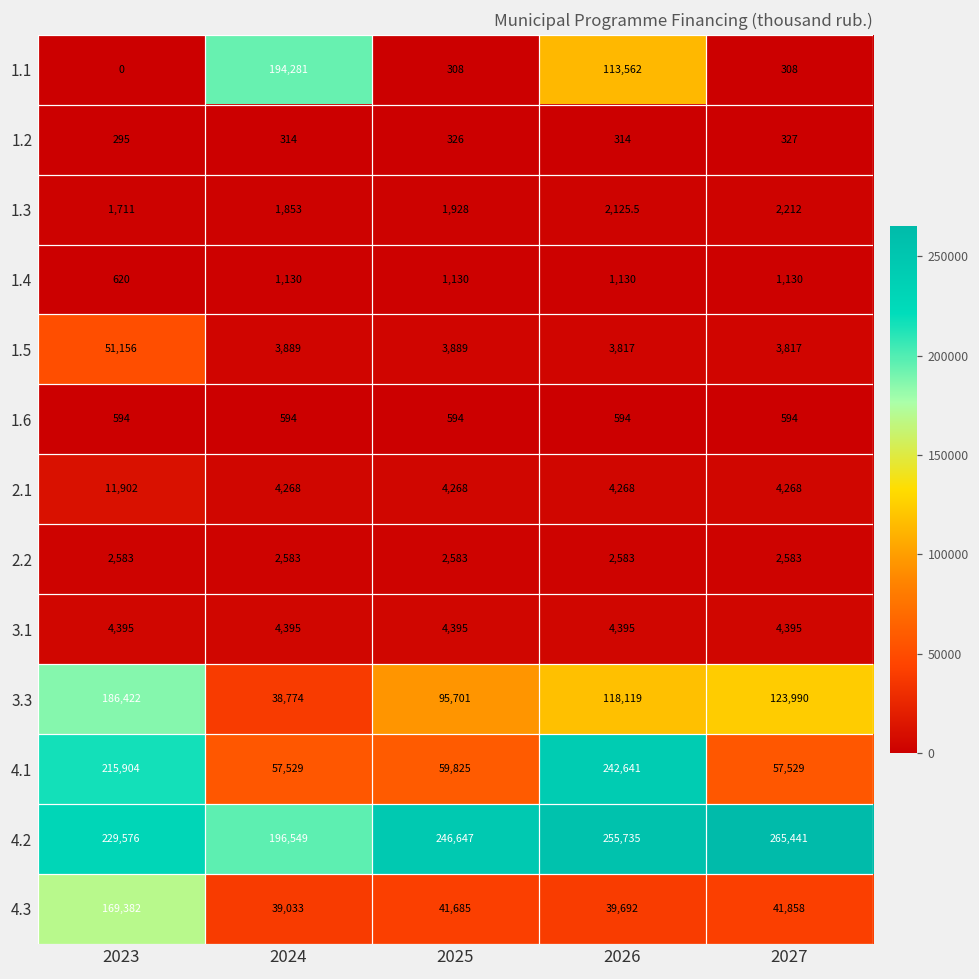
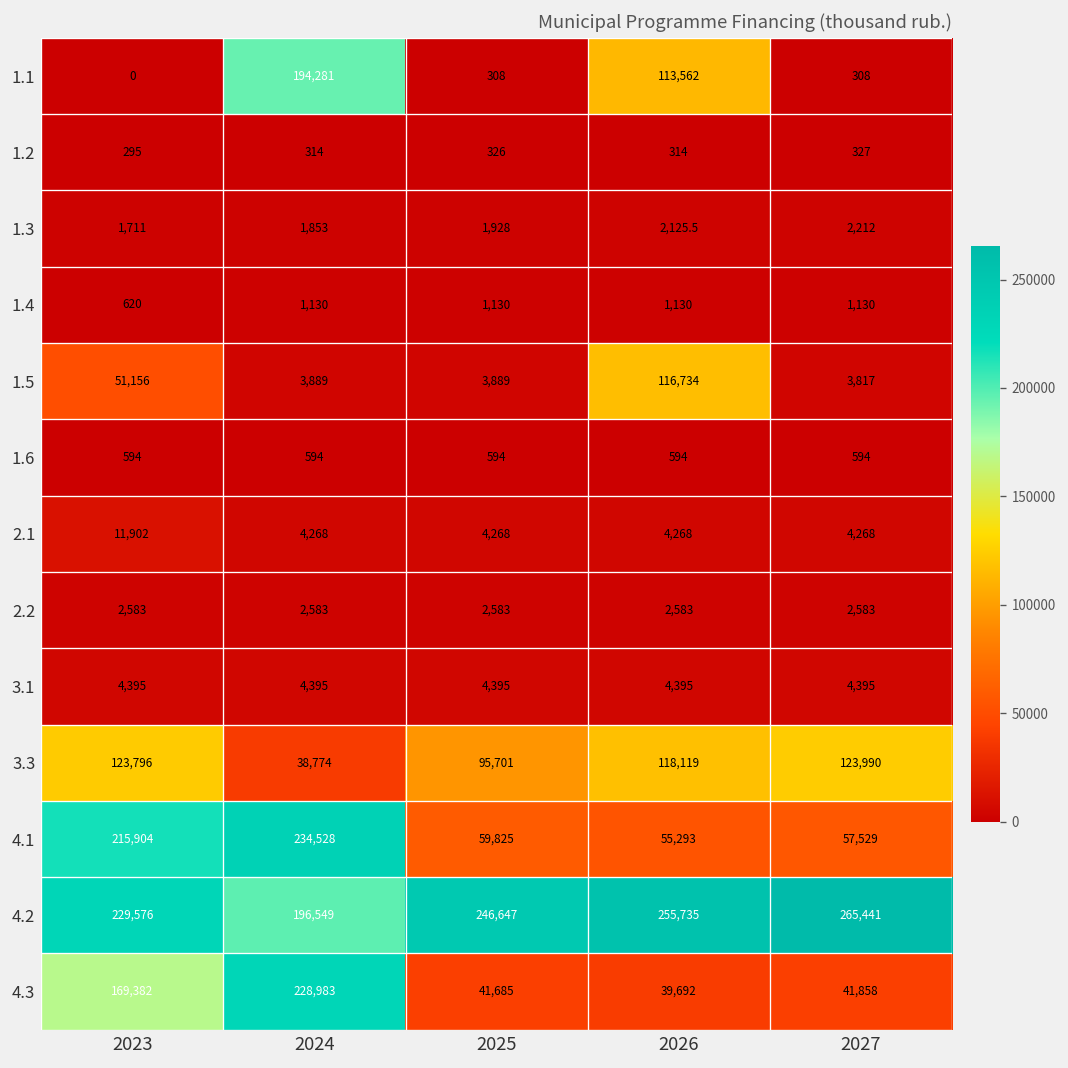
1.5, 2026: 3,817 -> 116,734
3.3, 2023: 186,422 -> 123,796
4.1, 2024: 57,529 -> 234,528
4.1, 2026: 242,641 -> 55,293
4.3, 2024: 39,033 -> 228,983
